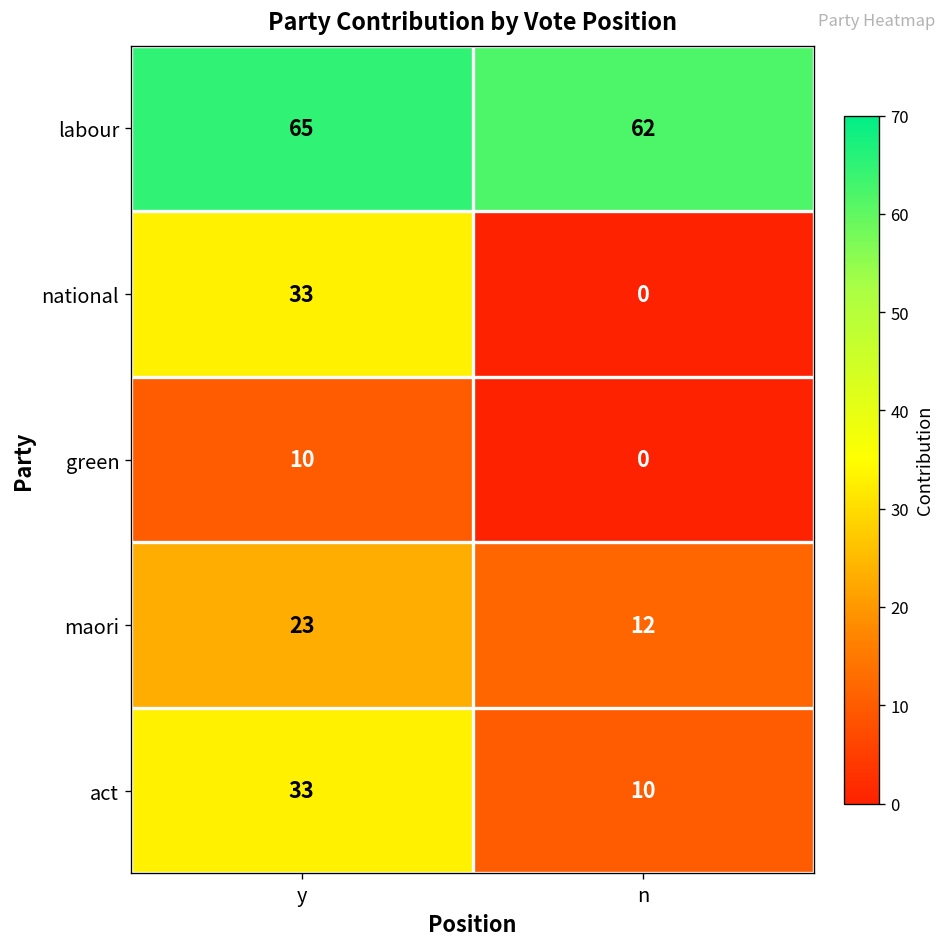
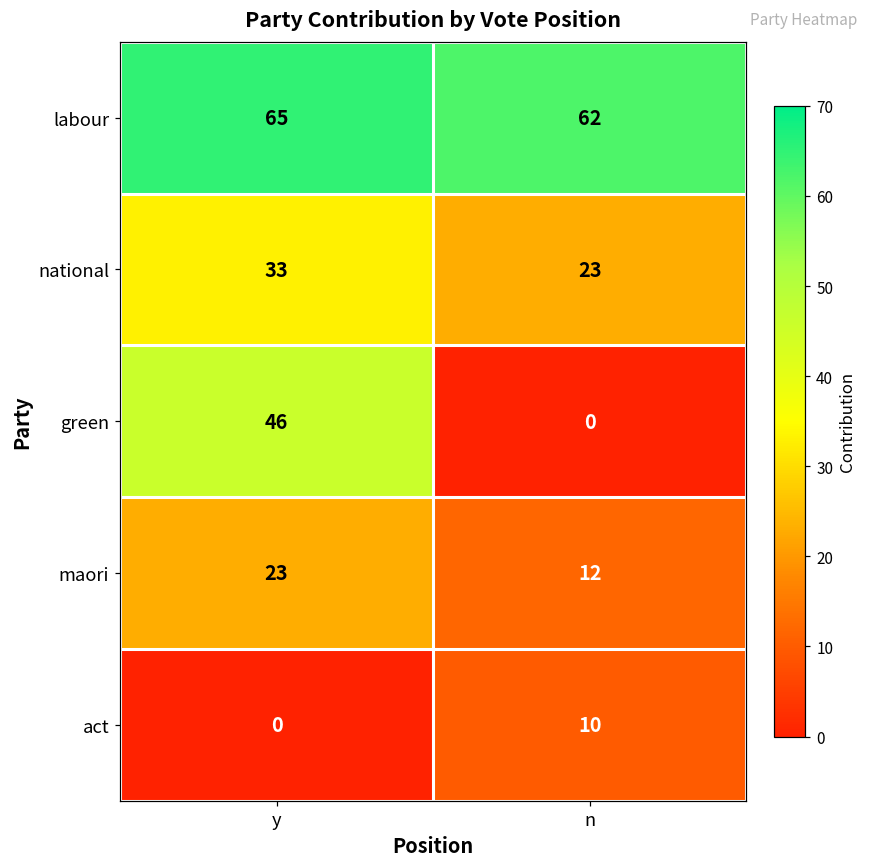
national, n: 0 -> 23
green, y: 10 -> 46
act, y: 33 -> 0
